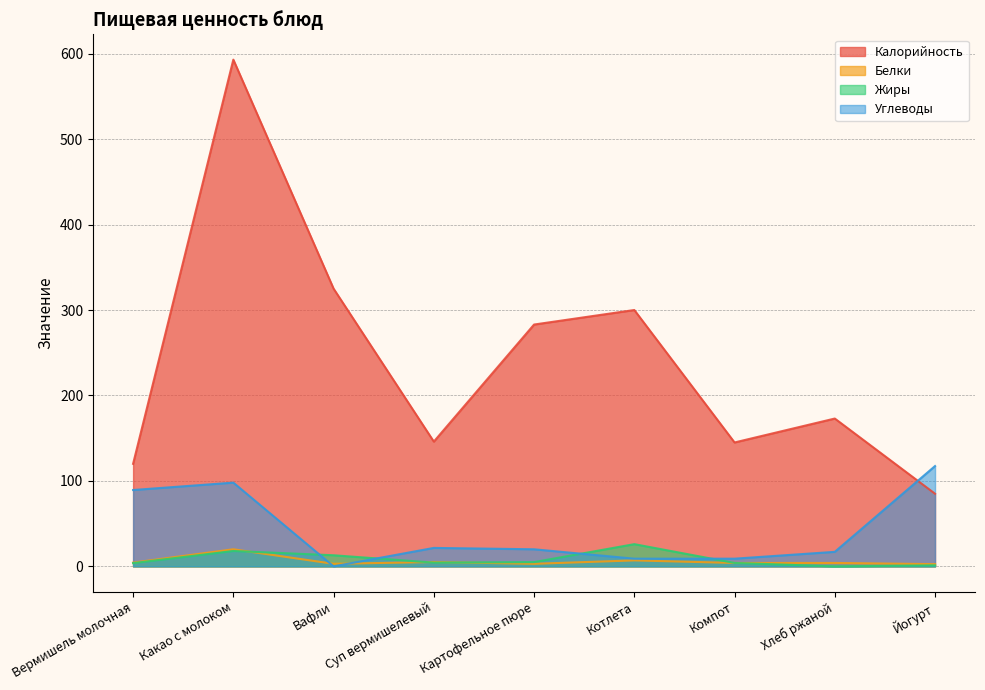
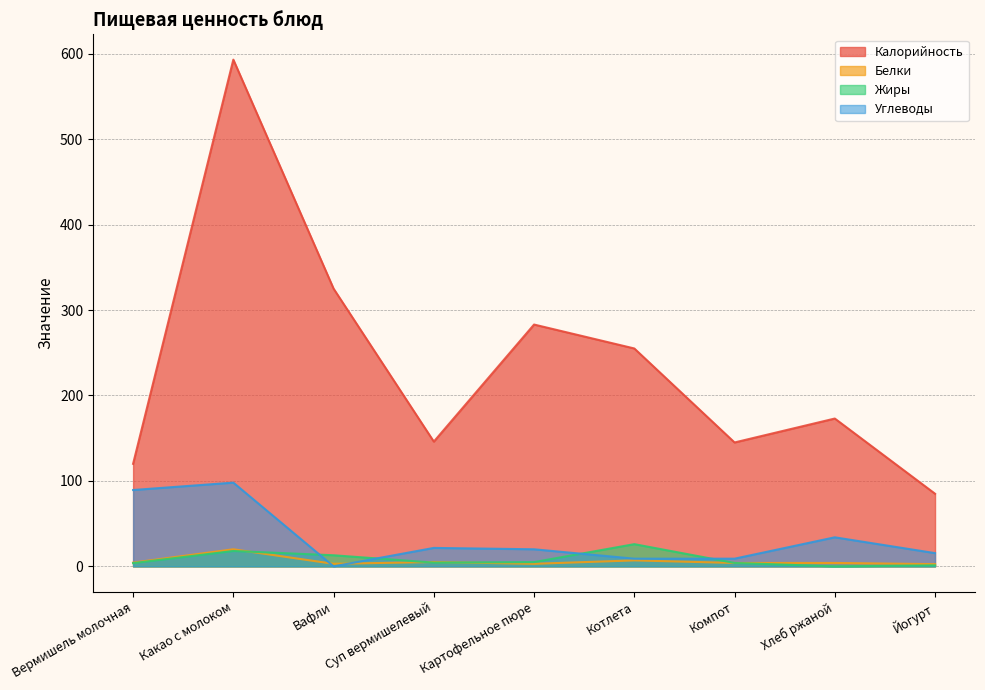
Калорийность, Котлета: 300 -> 260
Углеводы, Хлеб ржаной: 20 -> 30
Углеводы, Йогурт: 120 -> 20
